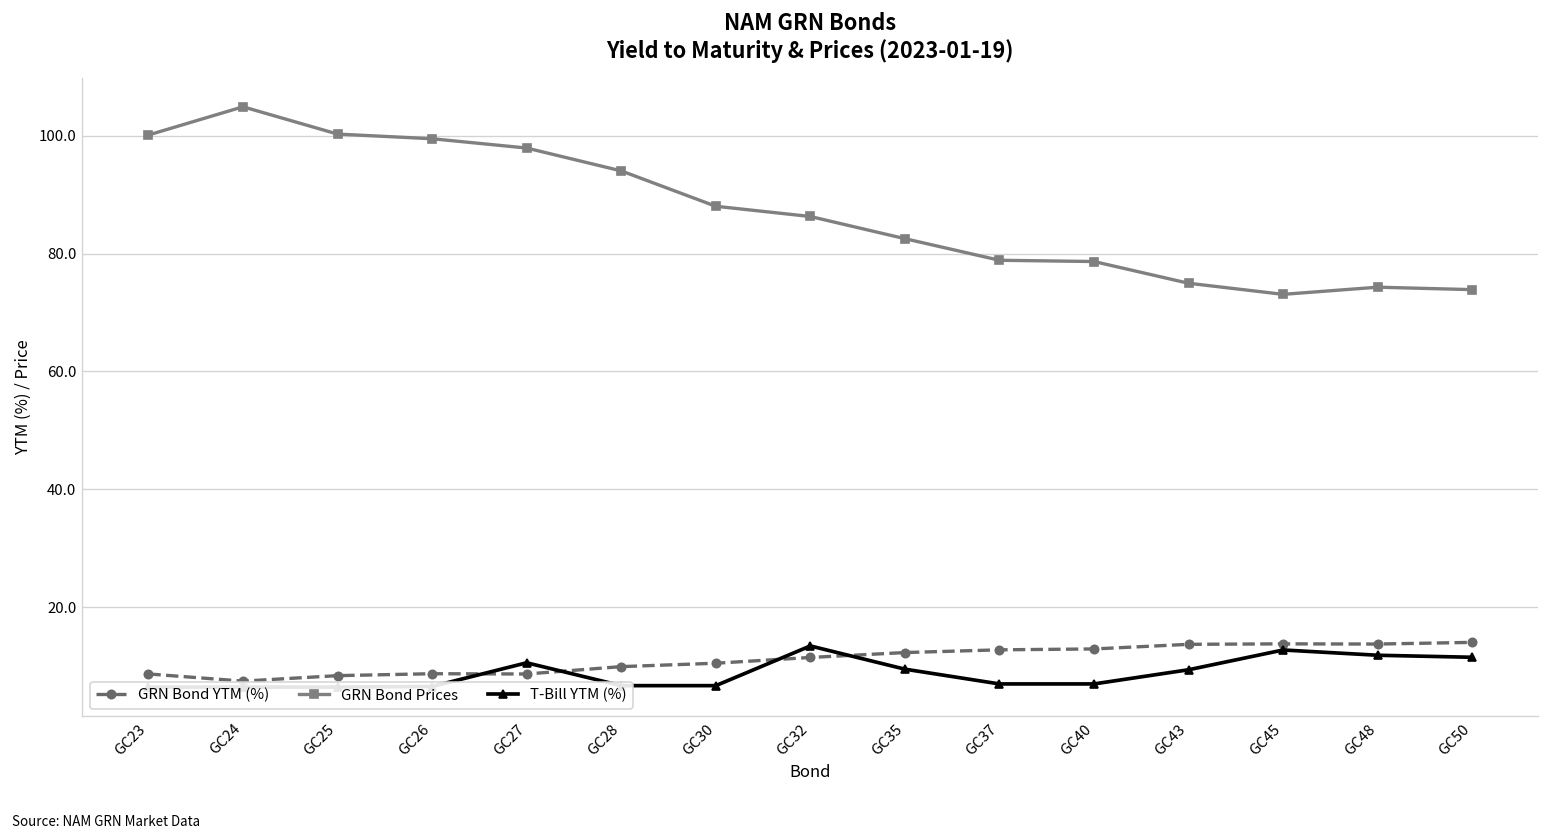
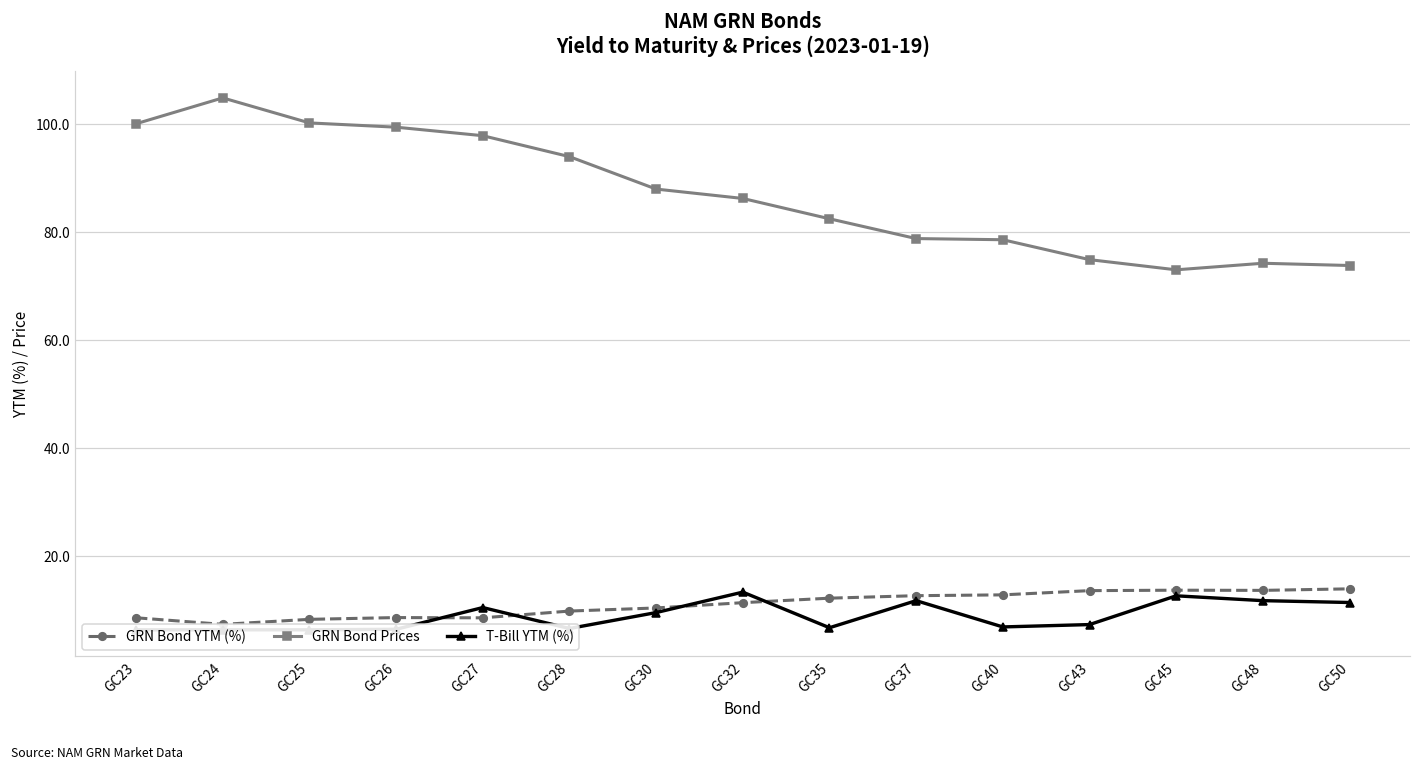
T-Bill YTM (%), GC30: 7 -> 10
T-Bill YTM (%), GC35: 9 -> 7
T-Bill YTM (%), GC37: 7 -> 12
T-Bill YTM (%), GC43: 9 -> 7
